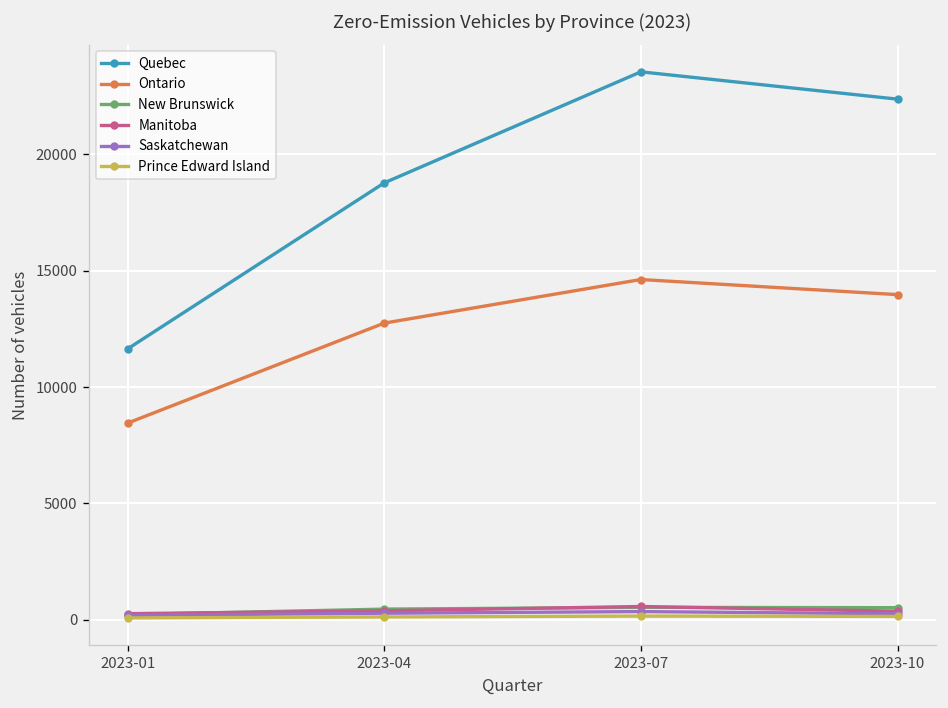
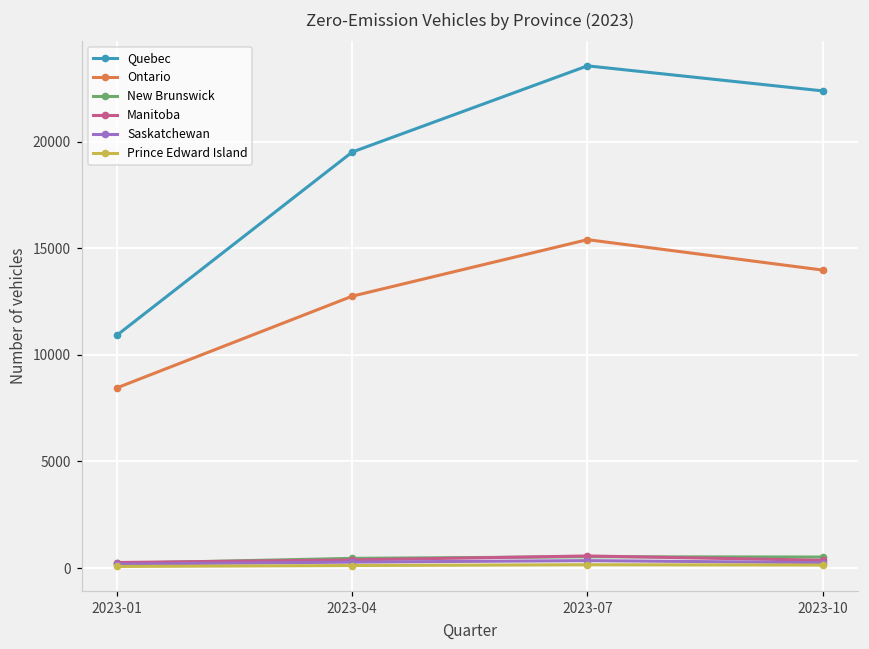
Quebec, 2023-01: 11600 -> 10900
Quebec, 2023-04: 18800 -> 19500
Ontario, 2023-07: 14600 -> 15400
